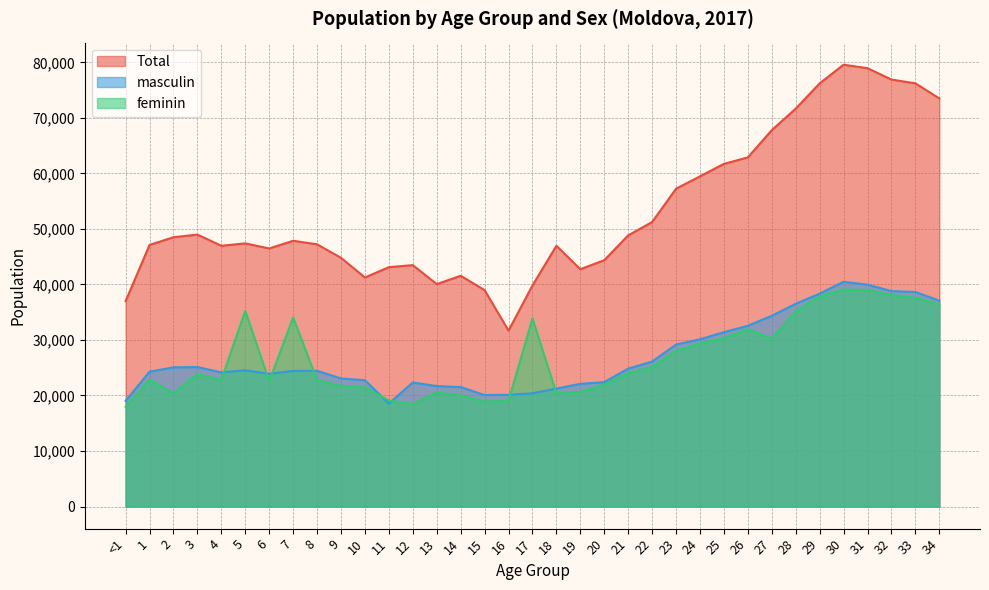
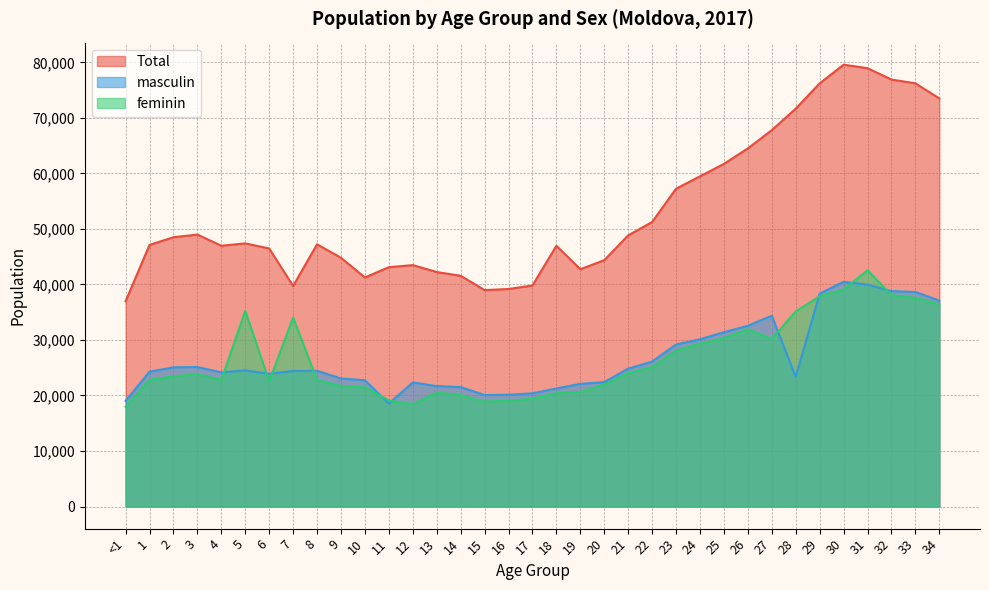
feminin, 2: 20,000 -> 23,000
Total, 7: 48,000 -> 40,000
Total, 13: 40,000 -> 42,000
Total, 16: 32,000 -> 39,000
feminin, 17: 34,000 -> 19,000
Total, 26: 63,000 -> 64,000
masculin, 28: 37,000 -> 23,000
feminin, 31: 39,000 -> 43,000
